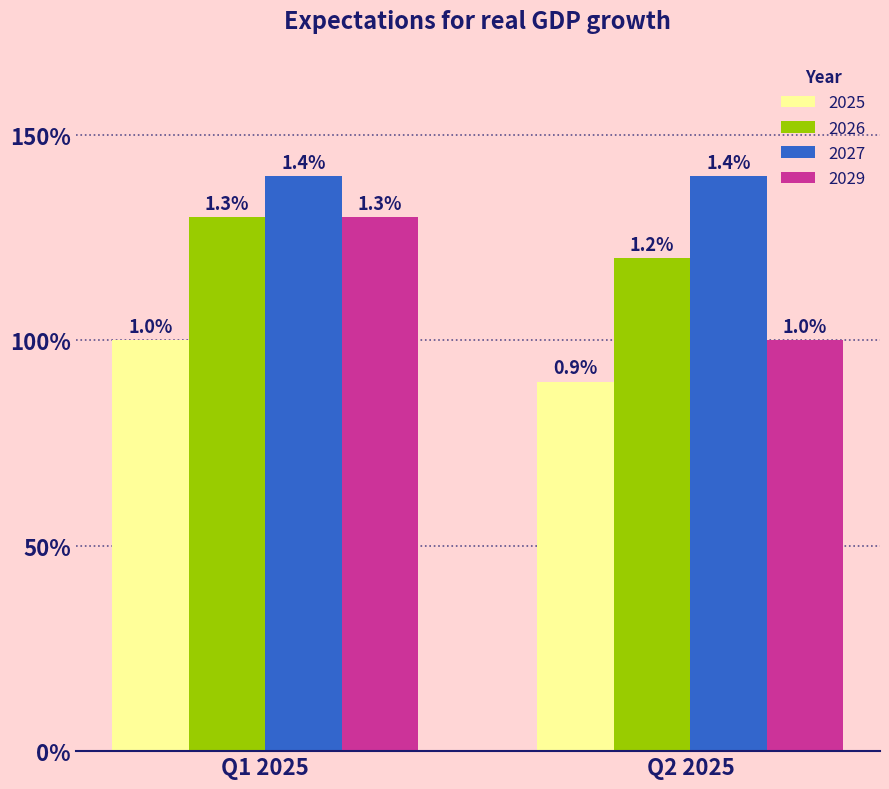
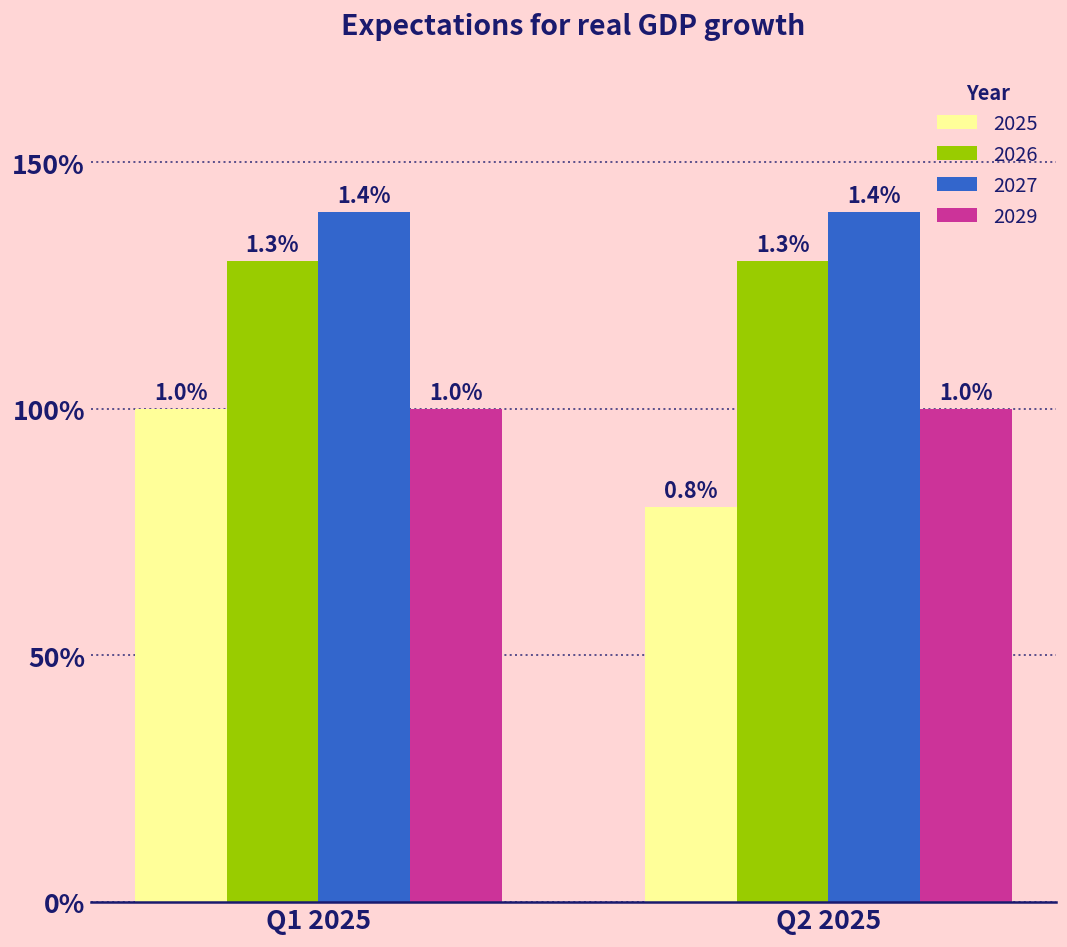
2029, Q1 2025: 1.3% -> 1.0%
2025, Q2 2025: 0.9% -> 0.8%
2026, Q2 2025: 1.2% -> 1.3%
